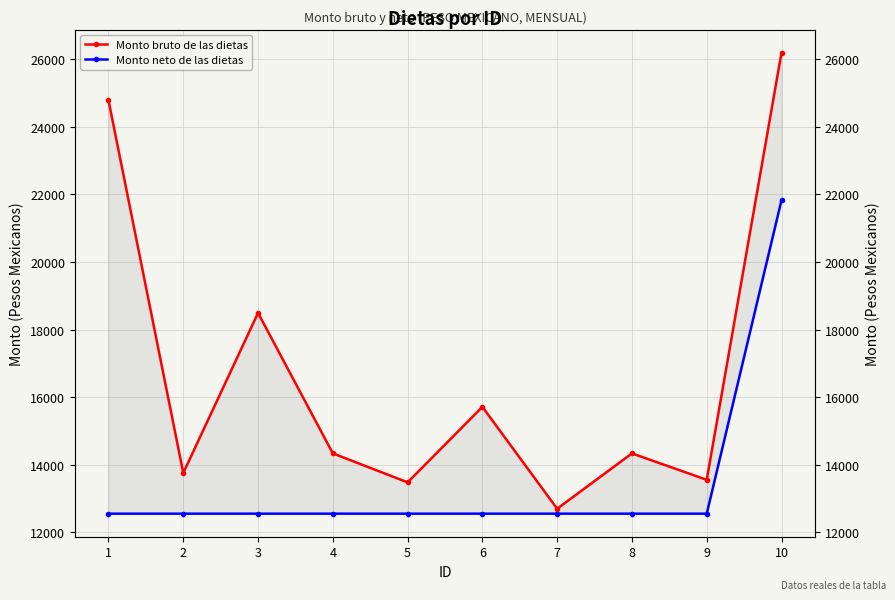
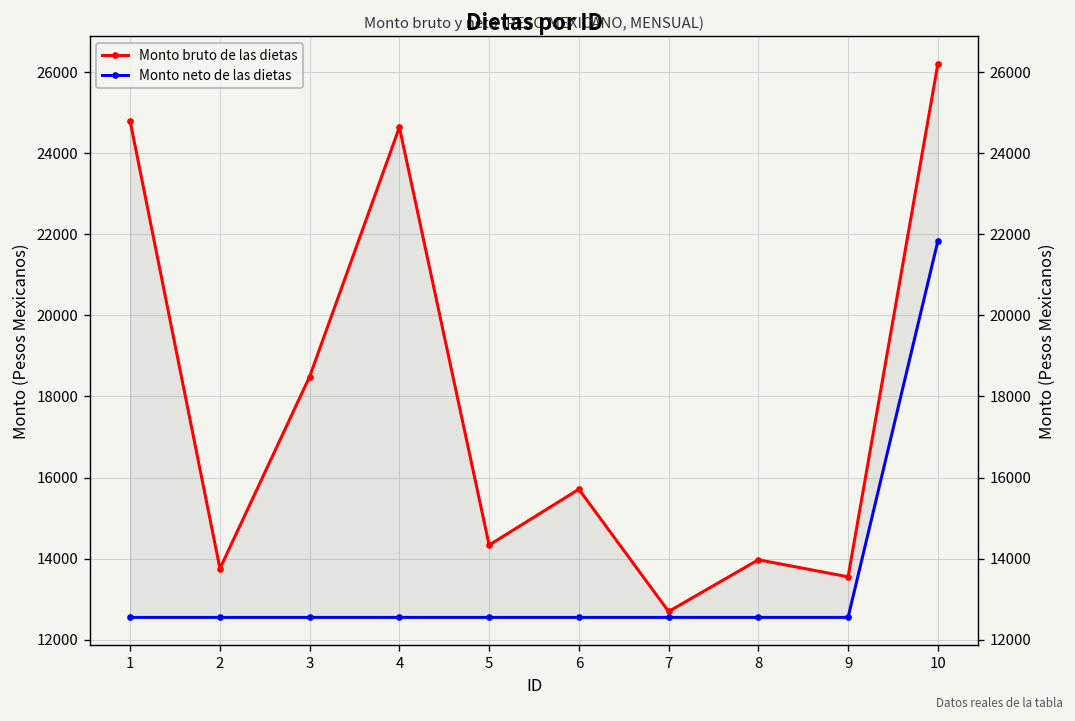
Monto bruto de las dietas, 4: 14300 -> 24600
Monto bruto de las dietas, 5: 13500 -> 14300
Monto bruto de las dietas, 8: 14300 -> 14000
